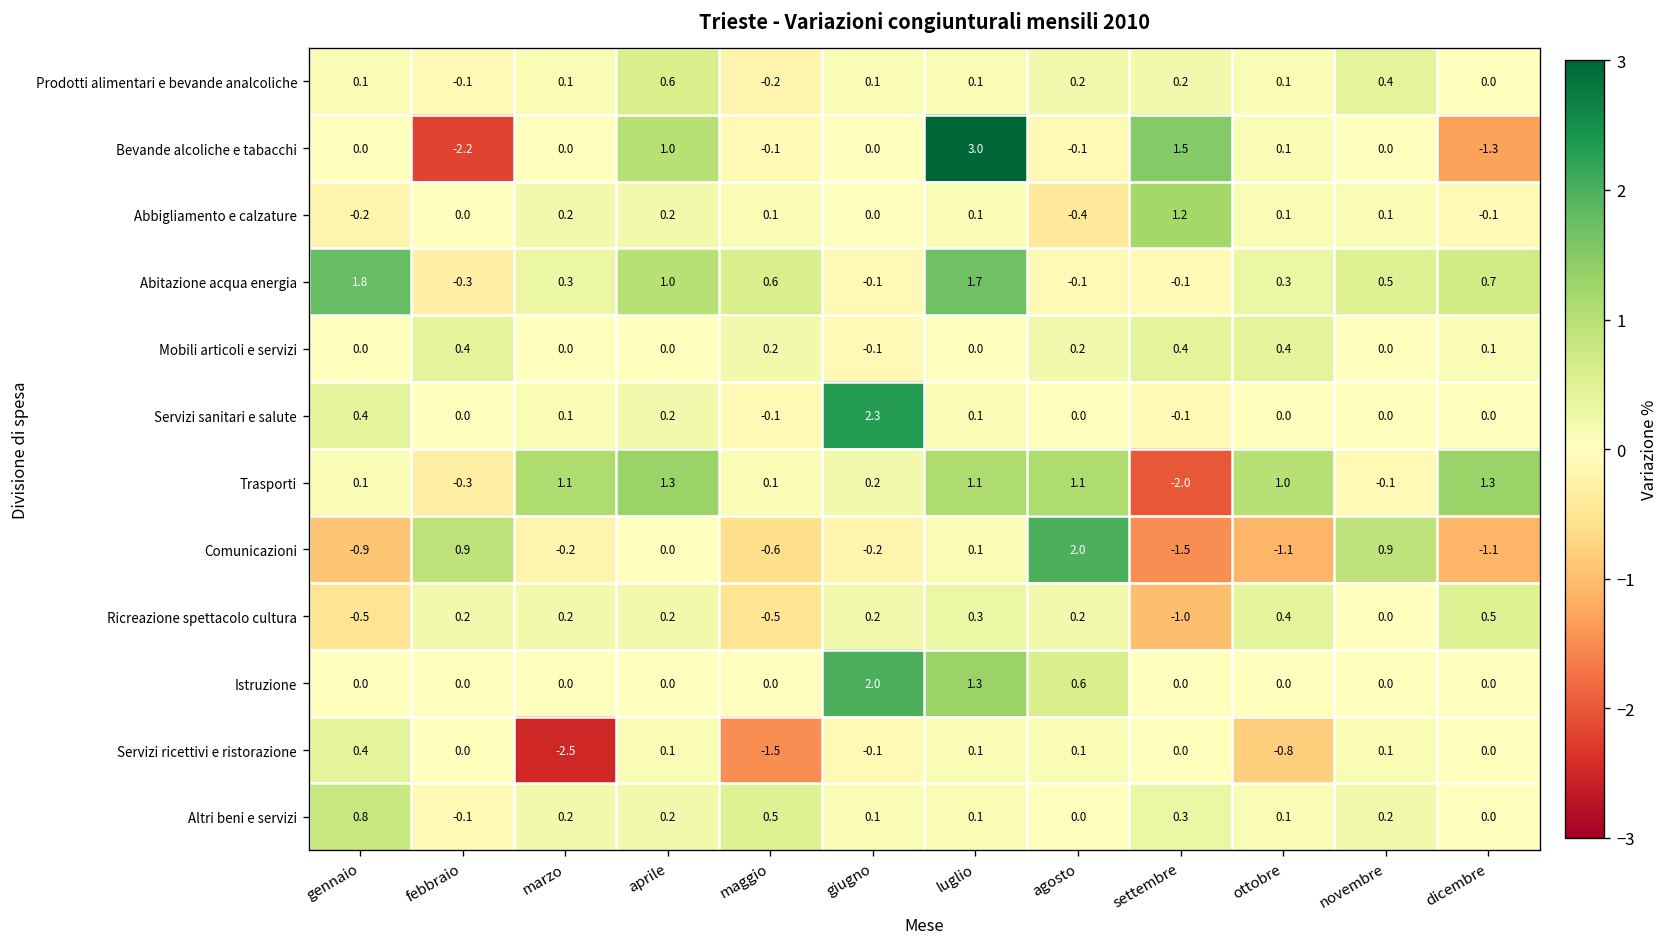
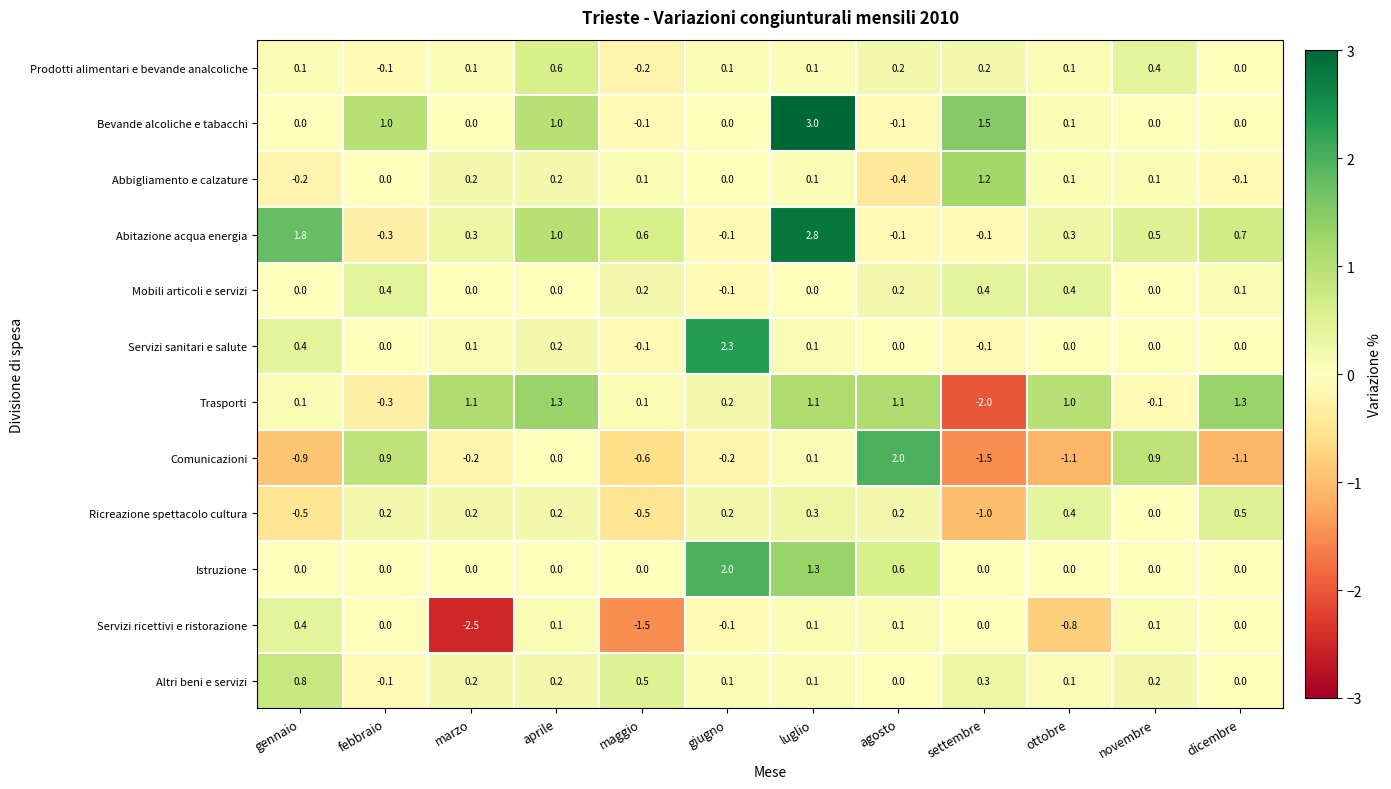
Bevande alcoliche e tabacchi, febbraio: -2.2 -> 1.0
Bevande alcoliche e tabacchi, dicembre: -1.3 -> 0.0
Abitazione acqua energia, luglio: 1.7 -> 2.8
